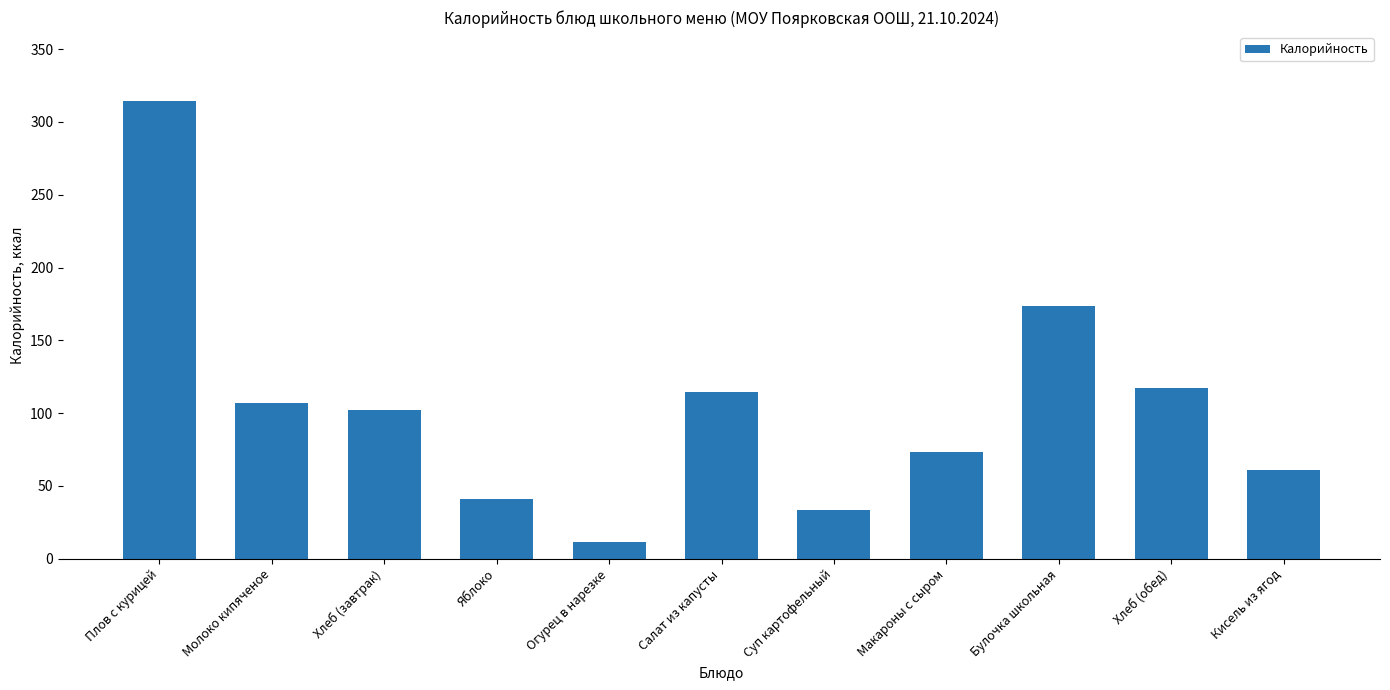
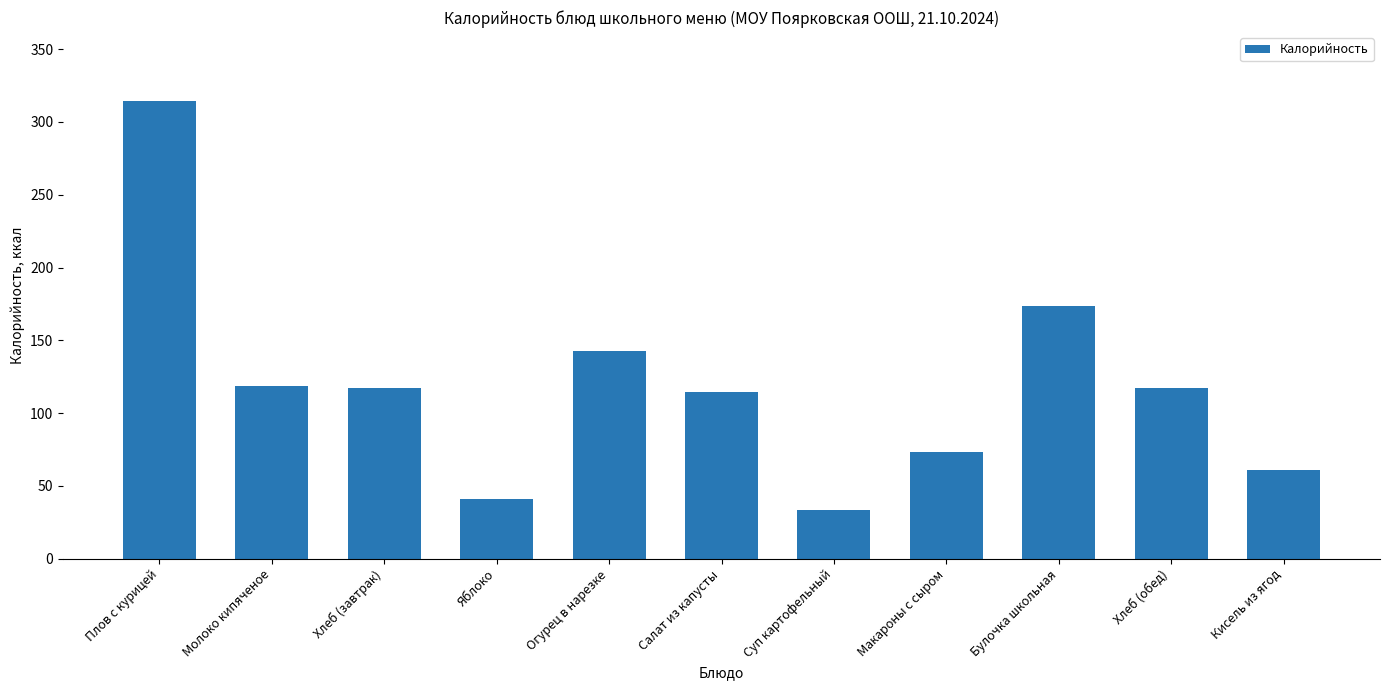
Молоко кипяченое: 107 -> 118
Хлеб (завтрак): 102 -> 117
Огурец в нарезке: 11 -> 142
